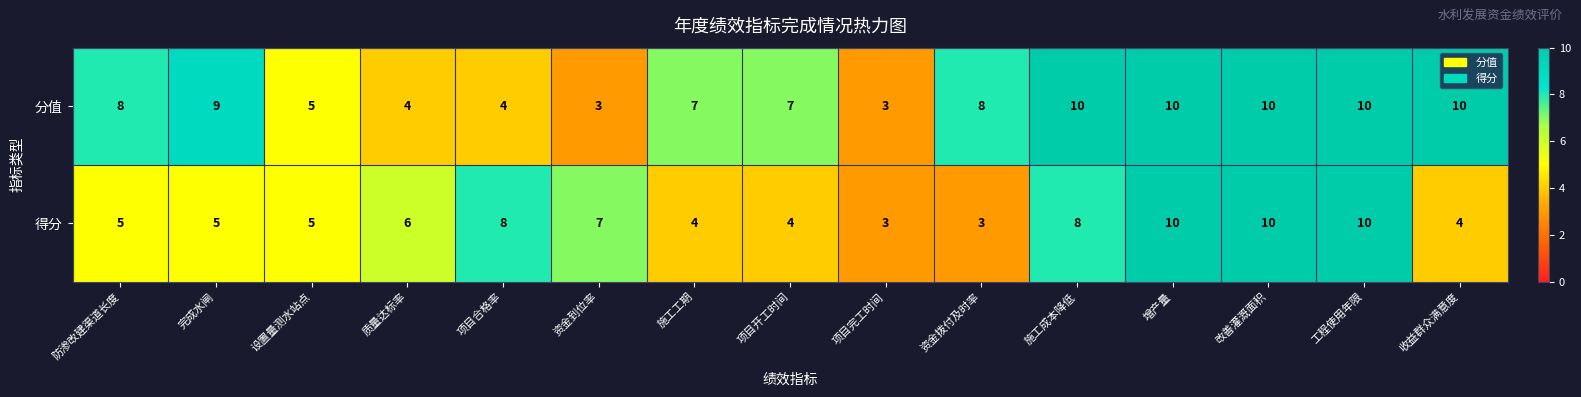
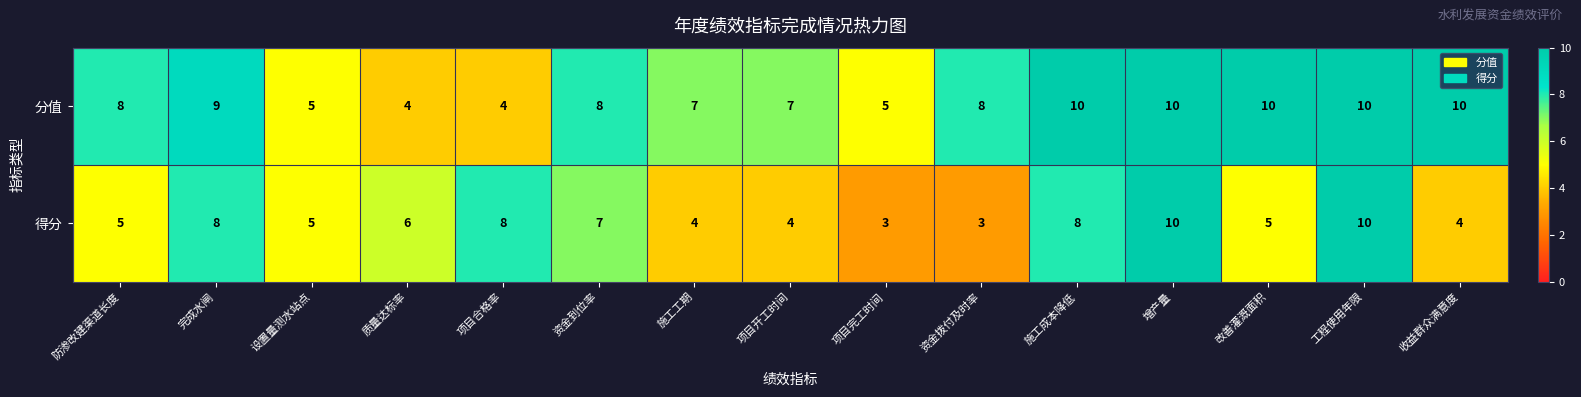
分值, 资金到位率: 3 -> 8
分值, 项目完工时间: 3 -> 5
得分, 完成水闸: 5 -> 8
得分, 改善灌溉面积: 10 -> 5
